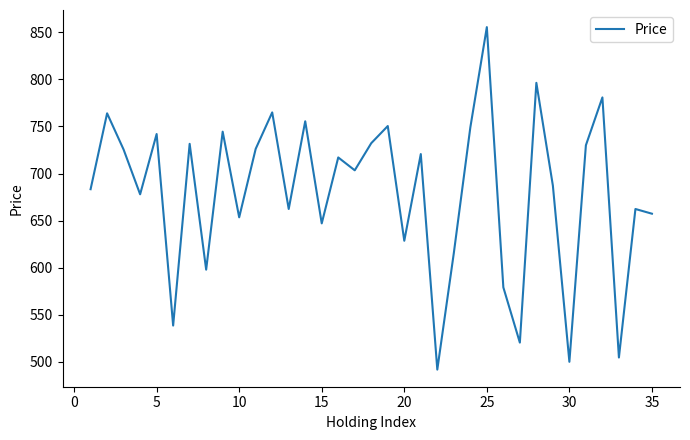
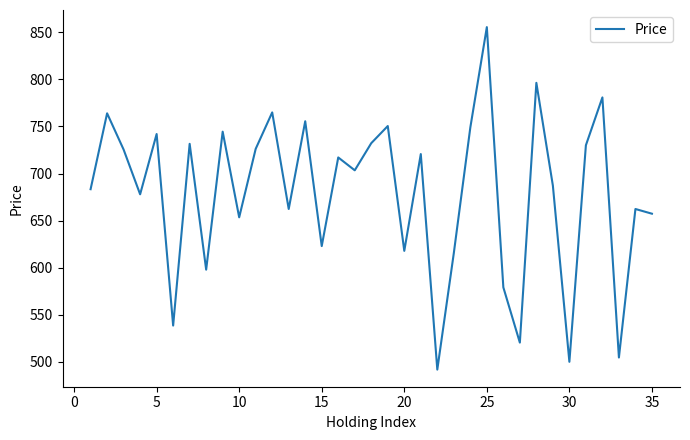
15: 650 -> 620
20: 630 -> 620
